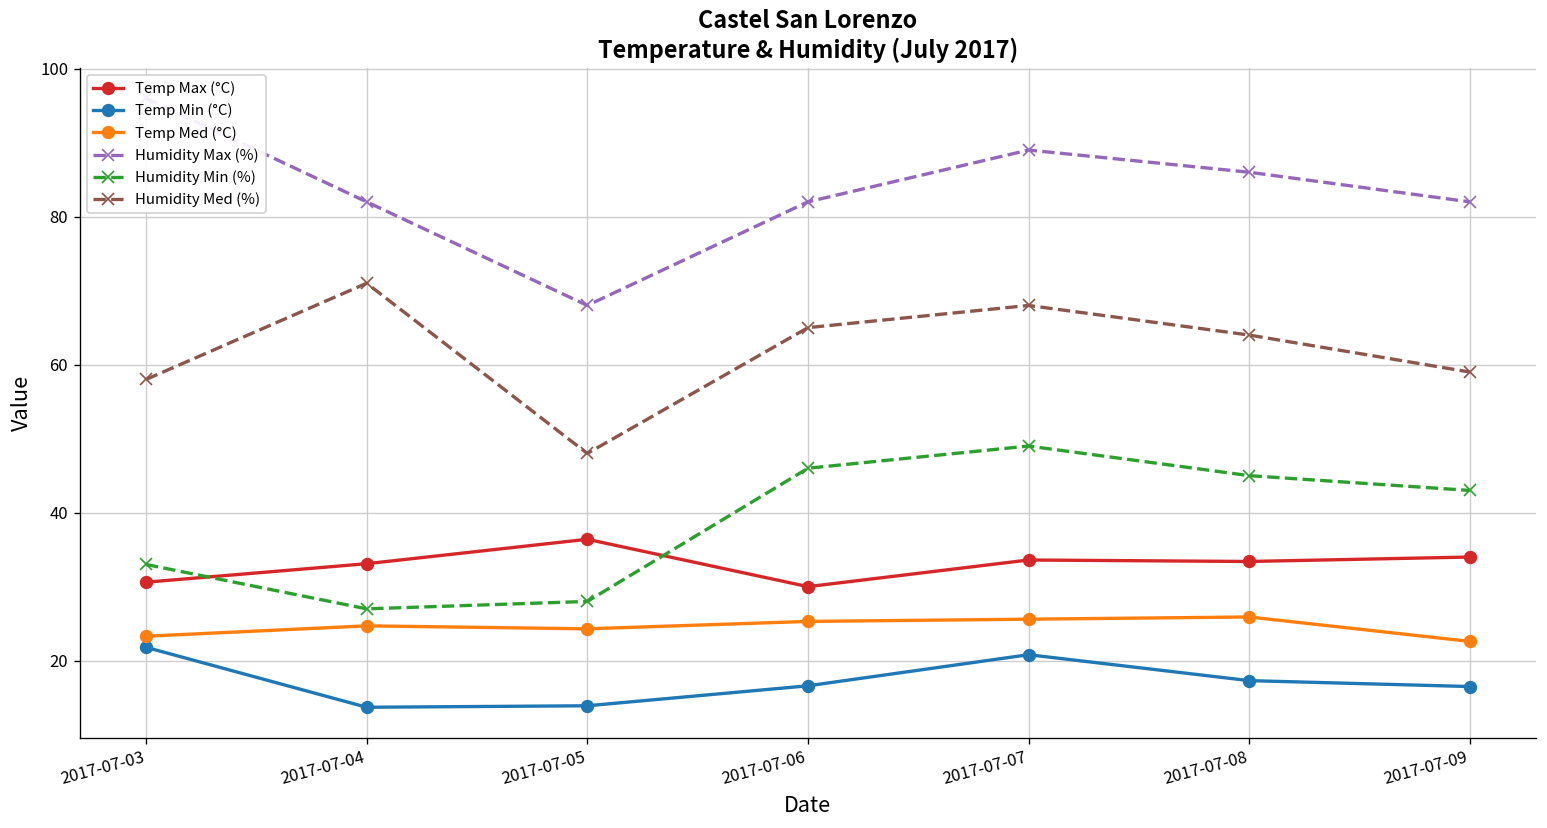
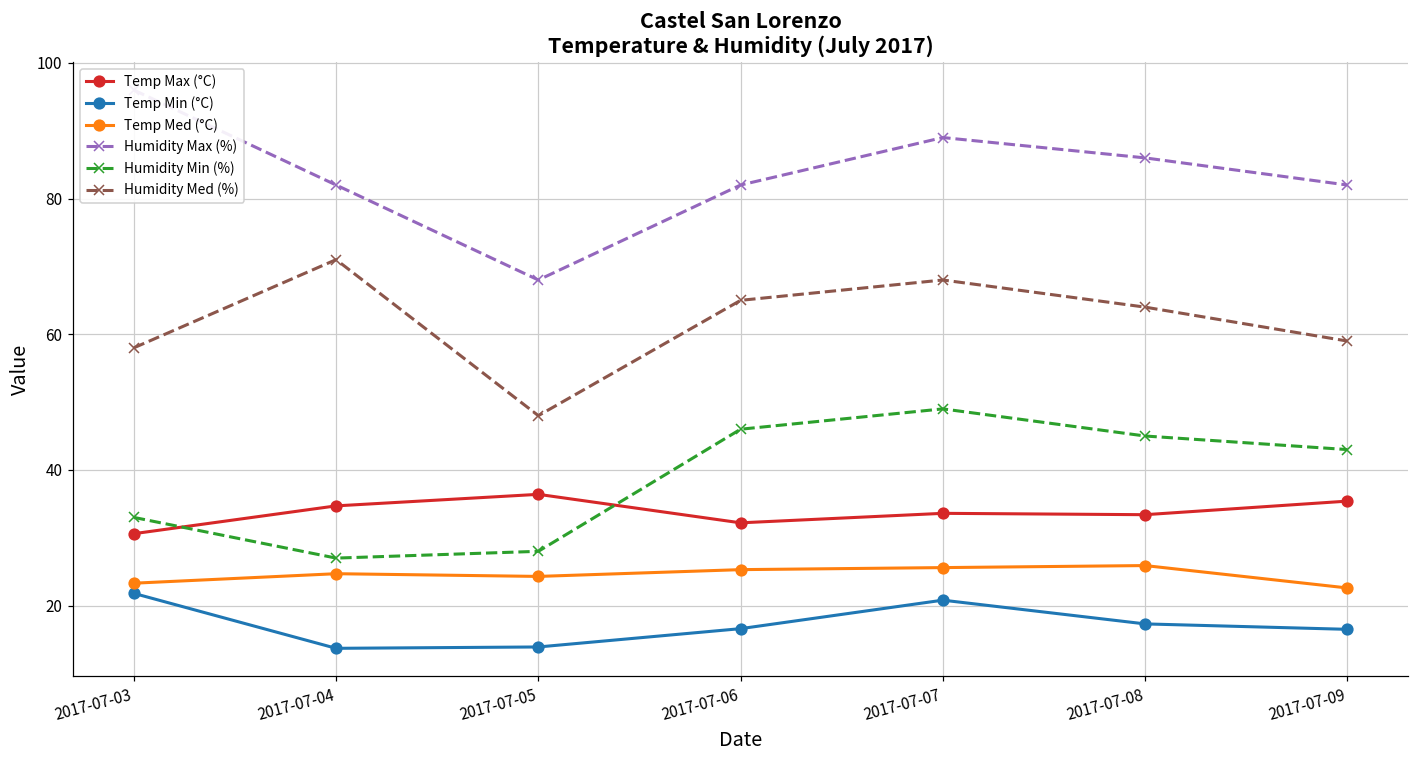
Temp Max (°C), 2017-07-04: 33 -> 35
Temp Max (°C), 2017-07-06: 30 -> 32
Temp Max (°C), 2017-07-09: 34 -> 35
